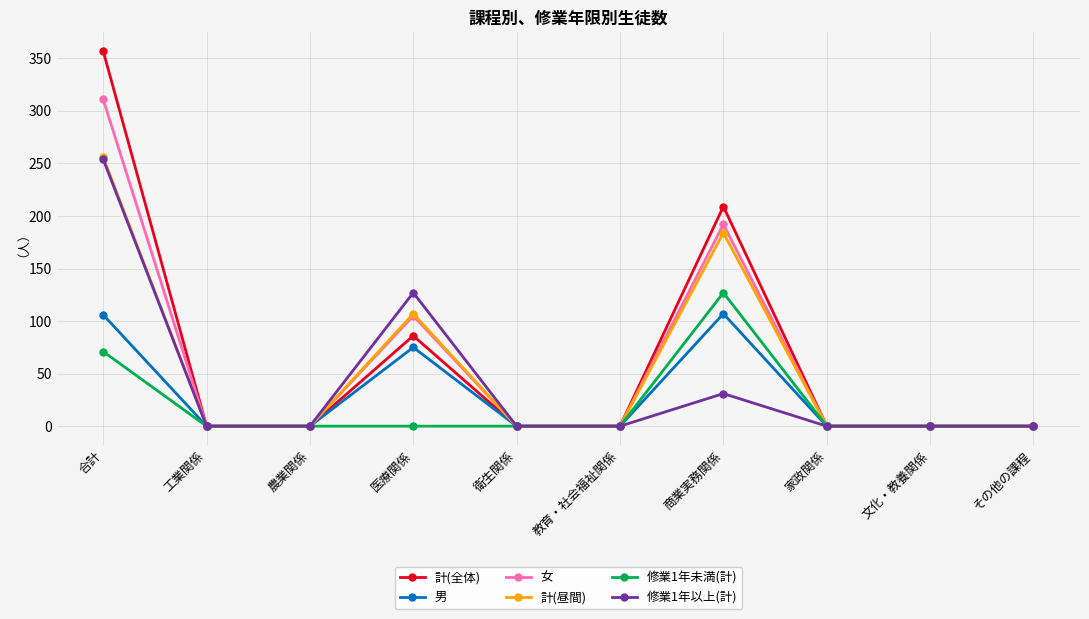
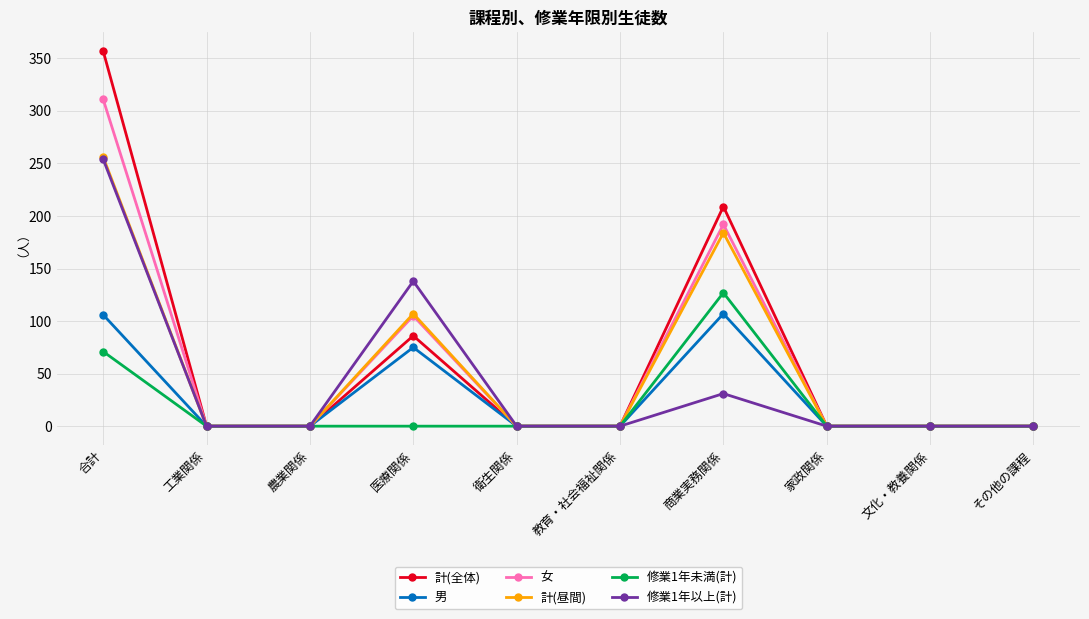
修業1年以上(計), 医療関係: 127 -> 138
